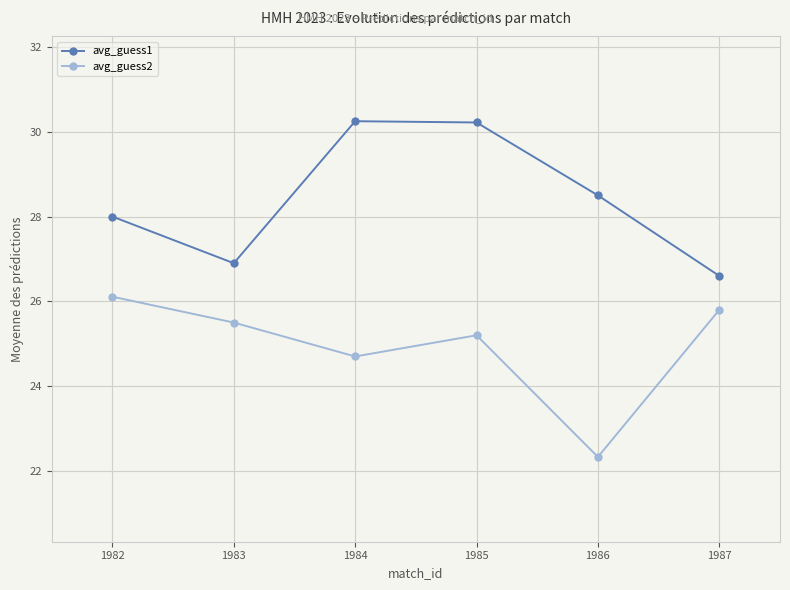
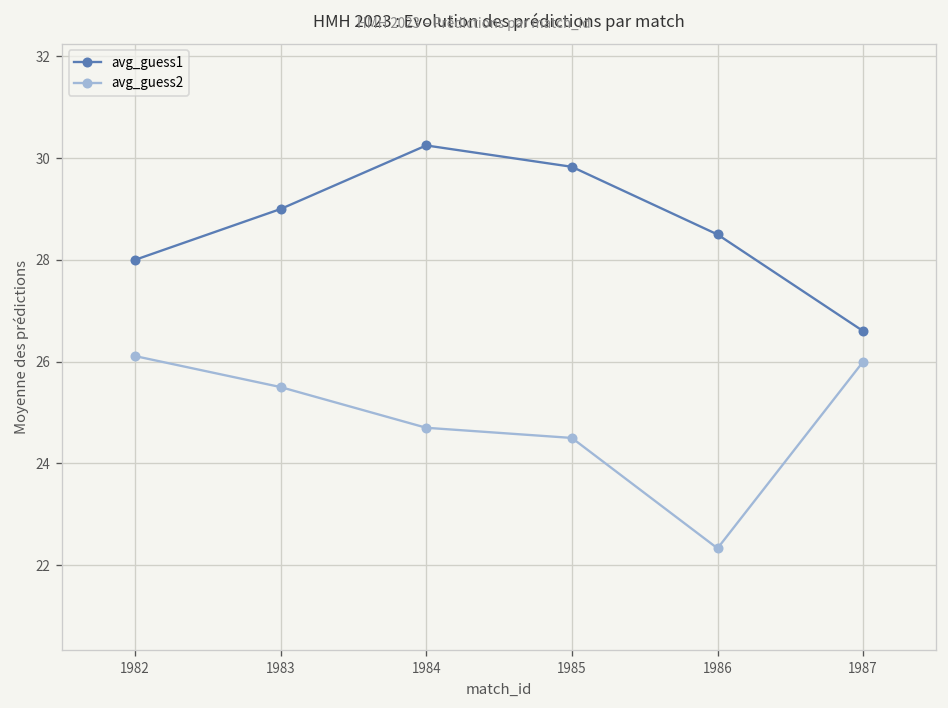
avg_guess1, 1983: 26.9 -> 29.0
avg_guess1, 1985: 30.2 -> 29.8
avg_guess2, 1985: 25.2 -> 24.5
avg_guess2, 1987: 25.8 -> 26.0
